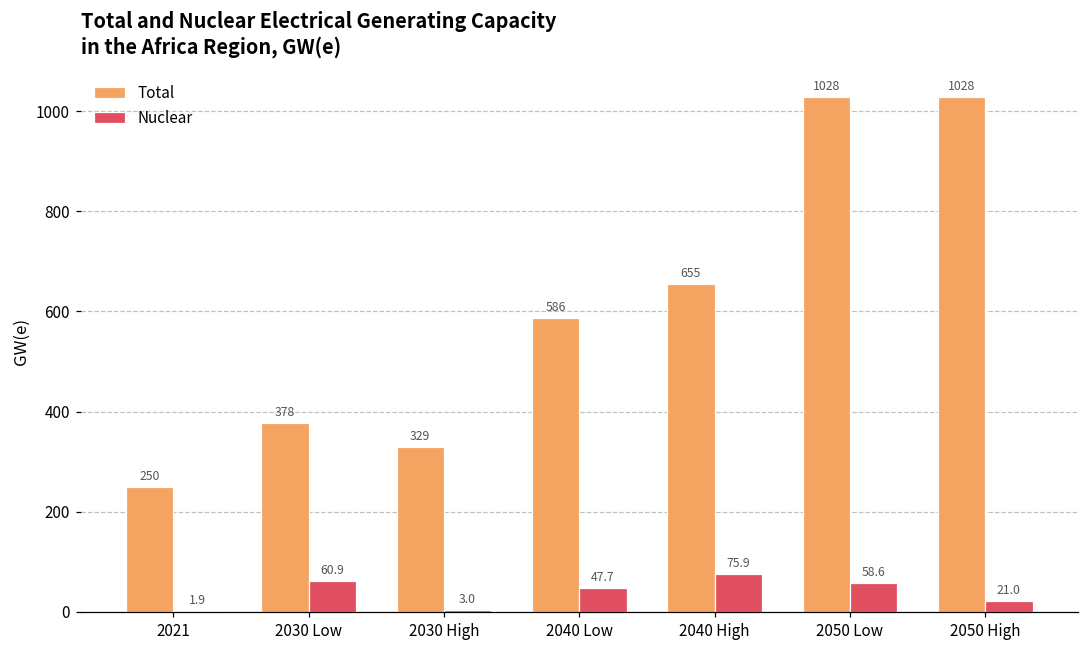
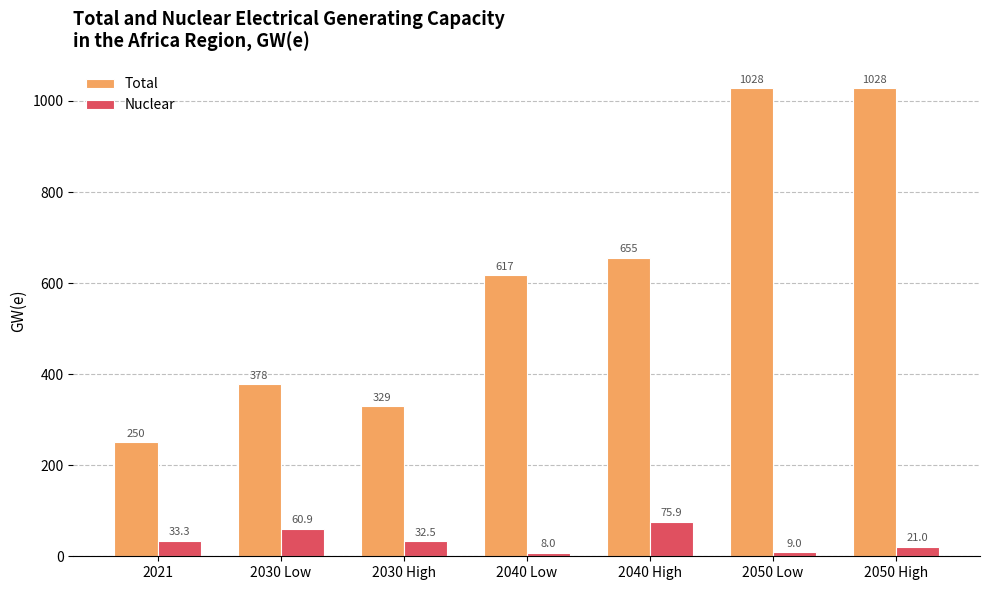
Nuclear, 2021: 1.9 -> 33.3
Nuclear, 2030 High: 3.0 -> 32.5
Total, 2040 Low: 586 -> 617
Nuclear, 2040 Low: 47.7 -> 8.0
Nuclear, 2050 Low: 58.6 -> 9.0
